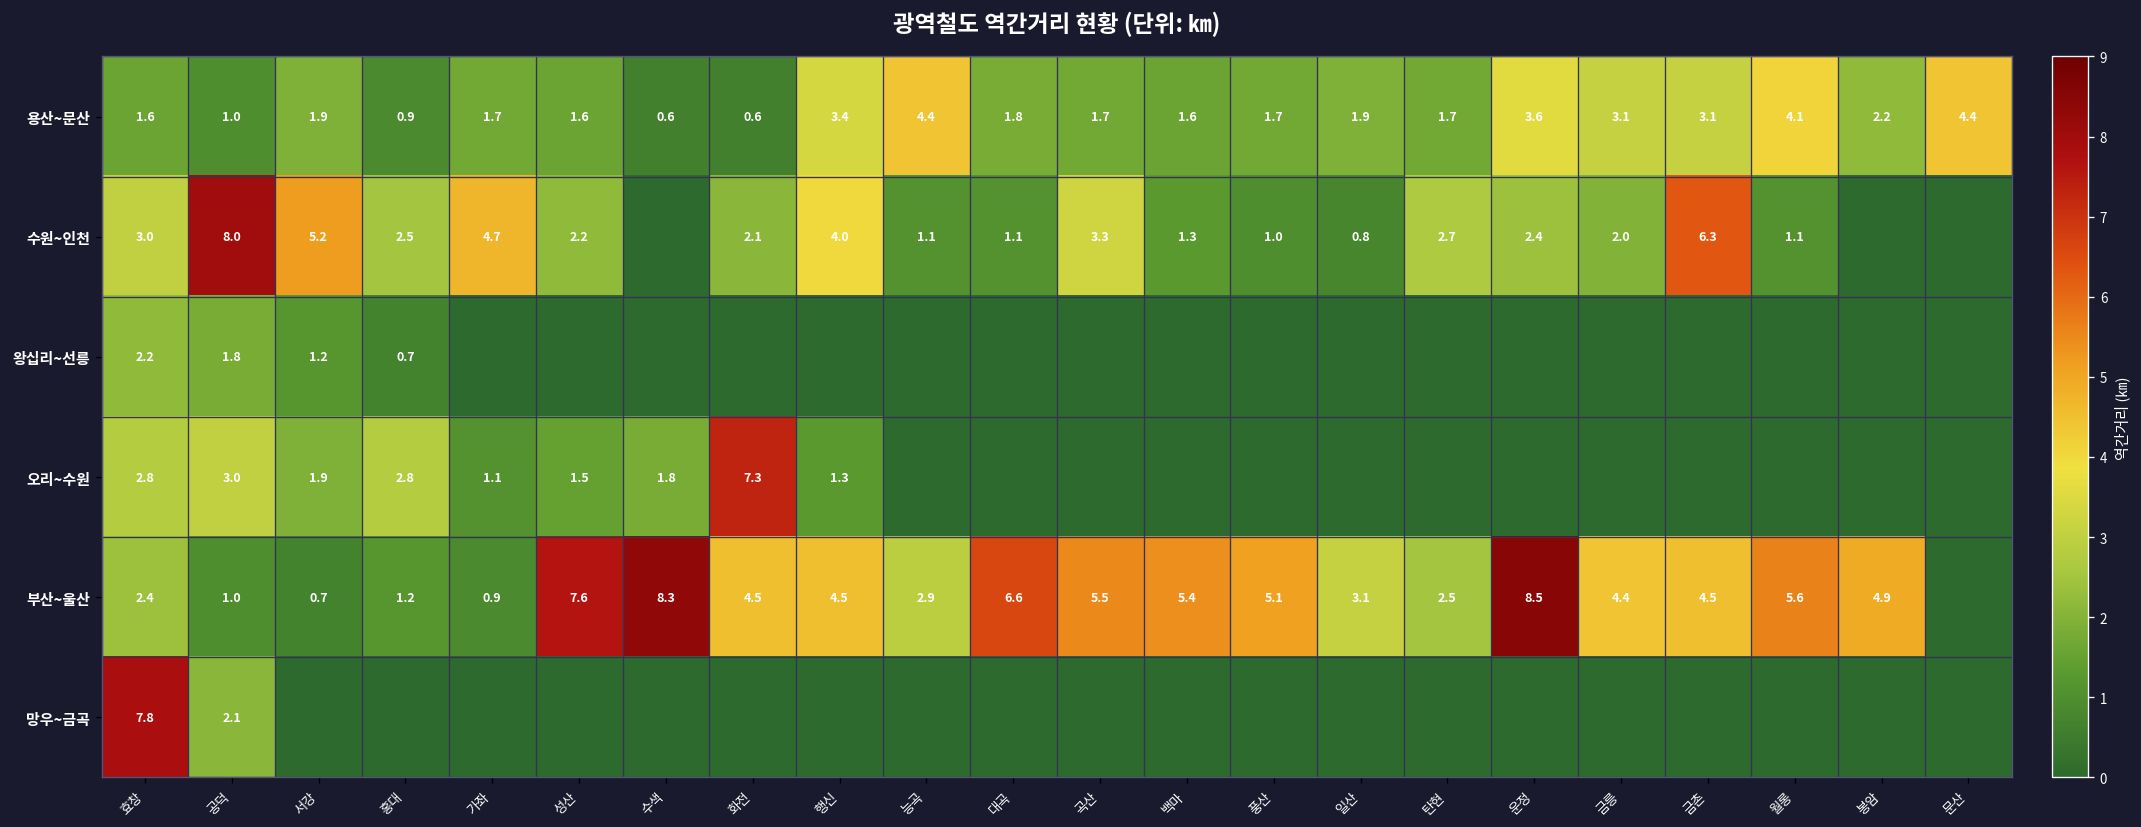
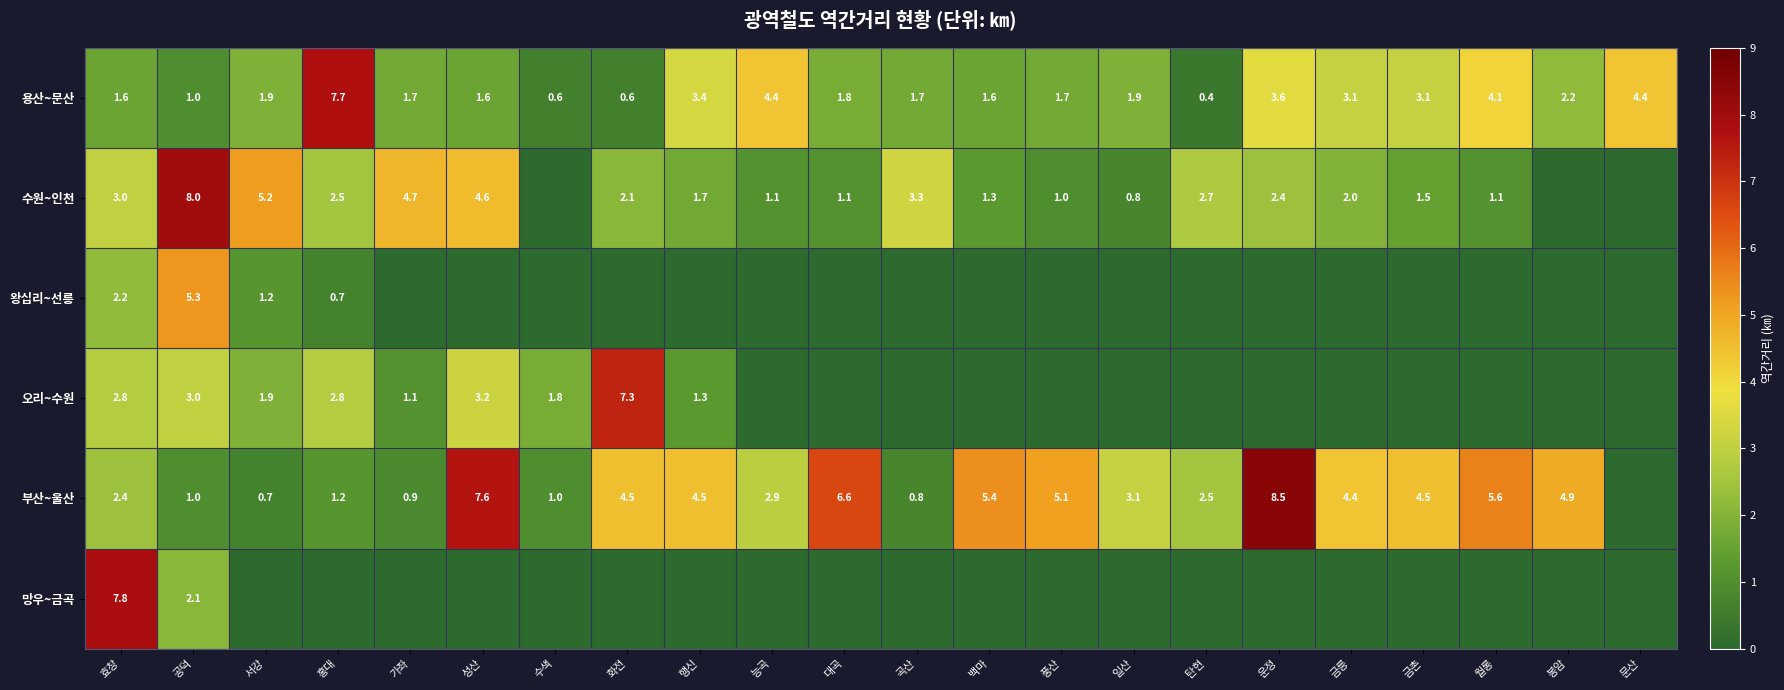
용산~문산, 홍대: 0.9 -> 7.7
용산~문산, 탄현: 1.7 -> 0.4
수원~인천, 성산: 2.2 -> 4.6
수원~인천, 행신: 4.0 -> 1.7
수원~인천, 금촌: 6.3 -> 1.5
왕십리~선릉, 공덕: 1.8 -> 5.3
오리~수원, 성산: 1.5 -> 3.2
부산~울산, 수색: 8.3 -> 1.0
부산~울산, 곡산: 5.5 -> 0.8
